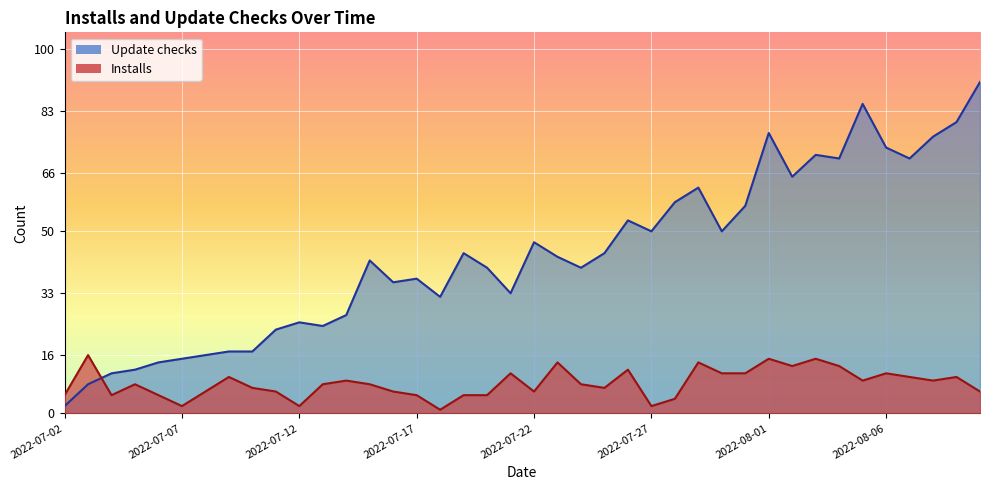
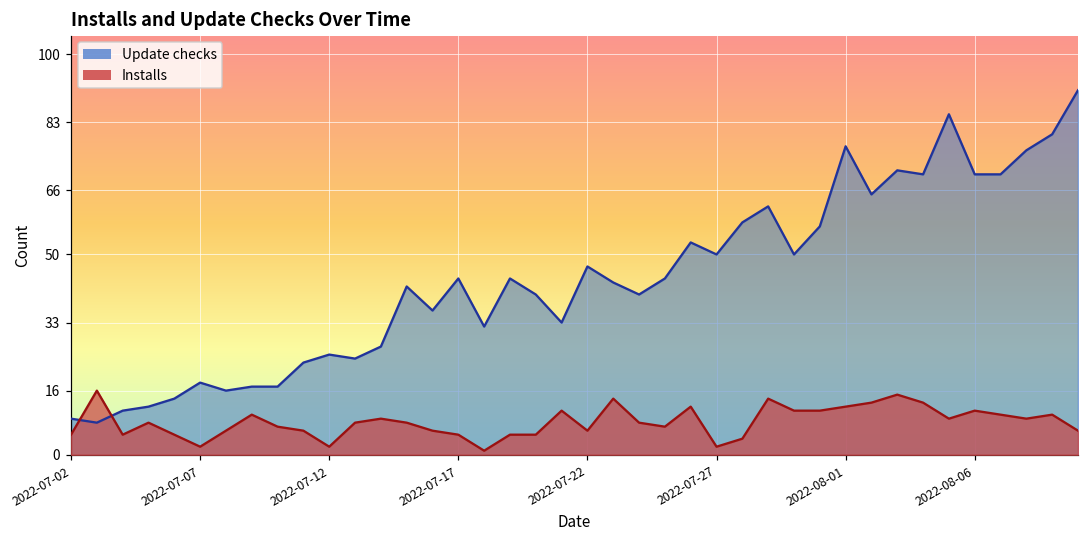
Update checks, 2022-07-02: 2 -> 9
Update checks, 2022-07-07: 15 -> 18
Update checks, 2022-07-17: 37 -> 44
Installs, 2022-08-01: 15 -> 12
Update checks, 2022-08-06: 73 -> 70
